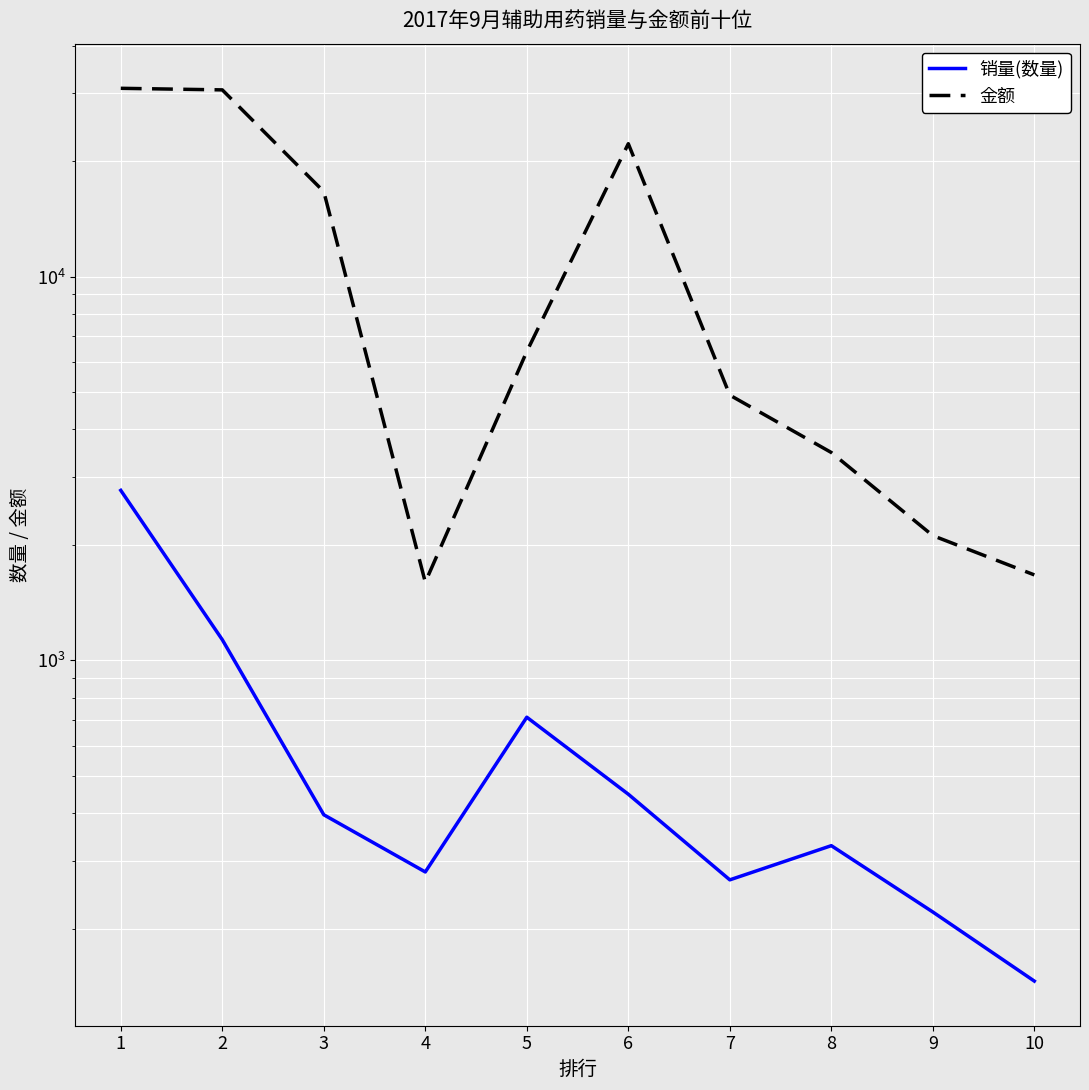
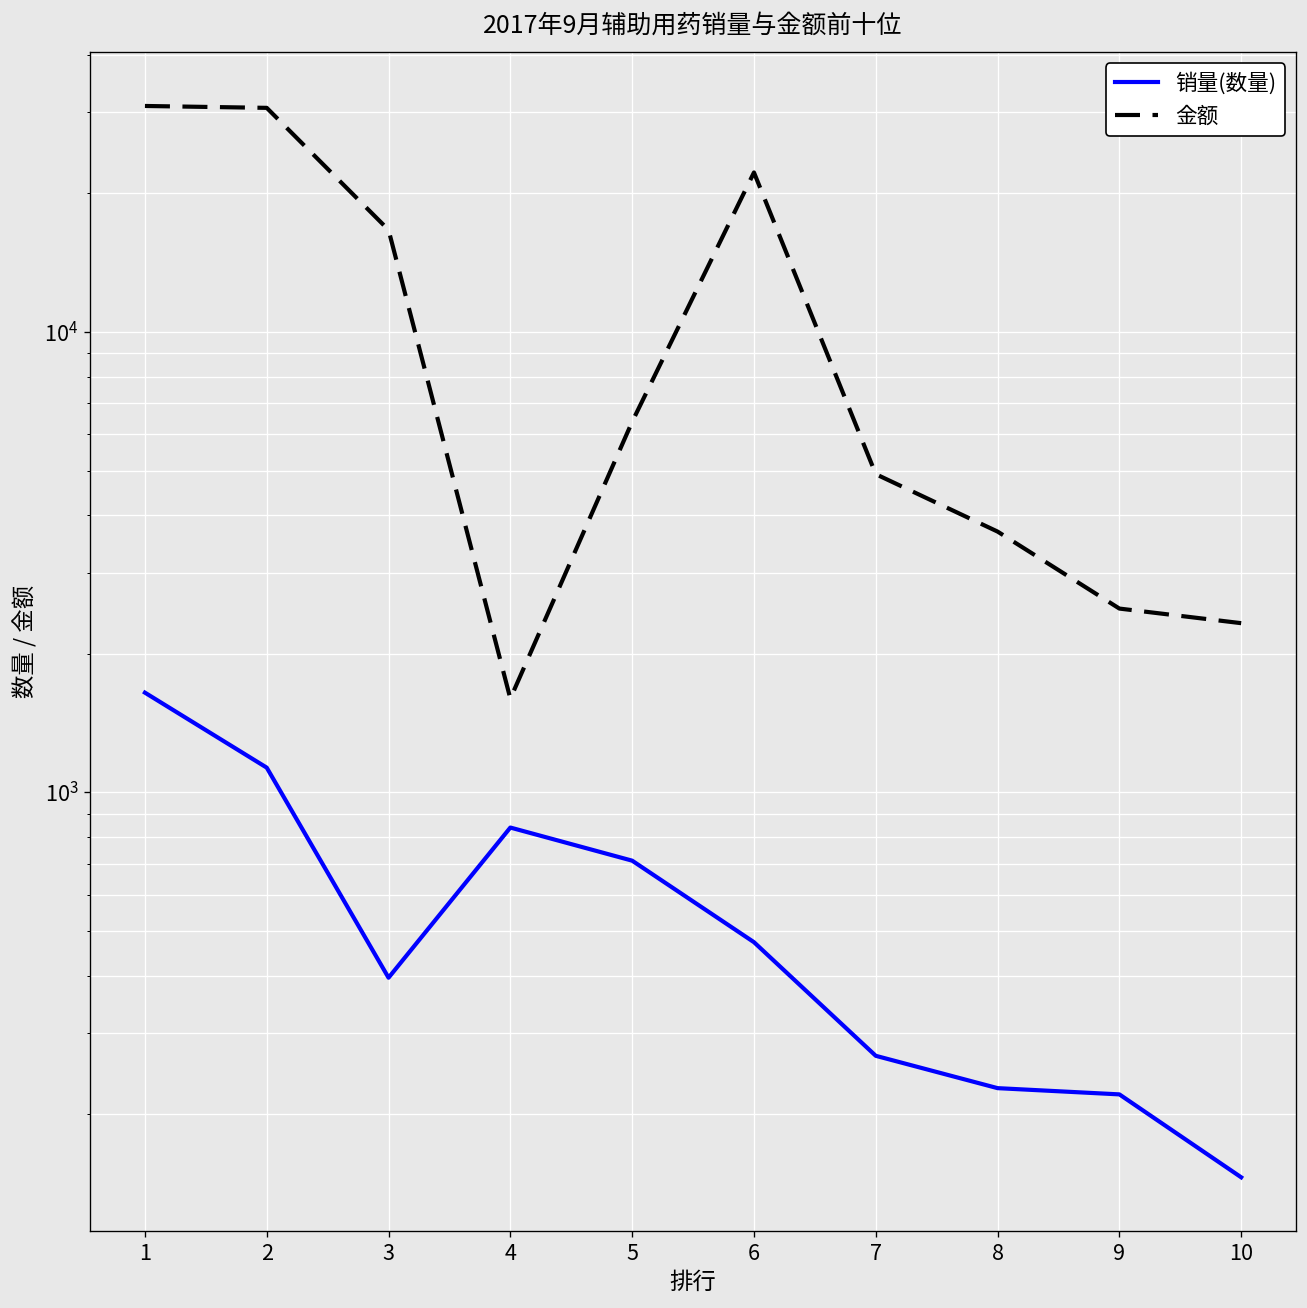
销量(数量), 1: 2800 -> 1650
销量(数量), 4: 280 -> 840
销量(数量), 6: 450 -> 470
销量(数量), 8: 330 -> 230
金额, 8: 3500 -> 3700
金额, 9: 2100 -> 2500
金额, 10: 1700 -> 2300
